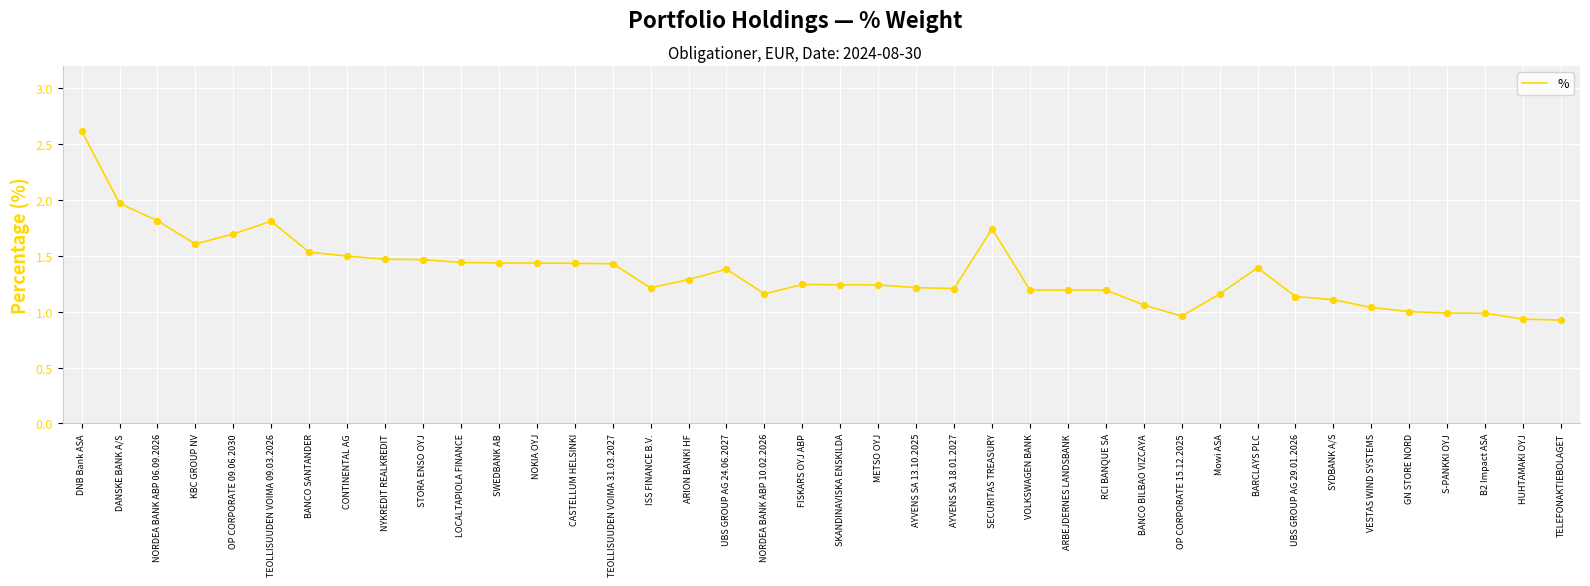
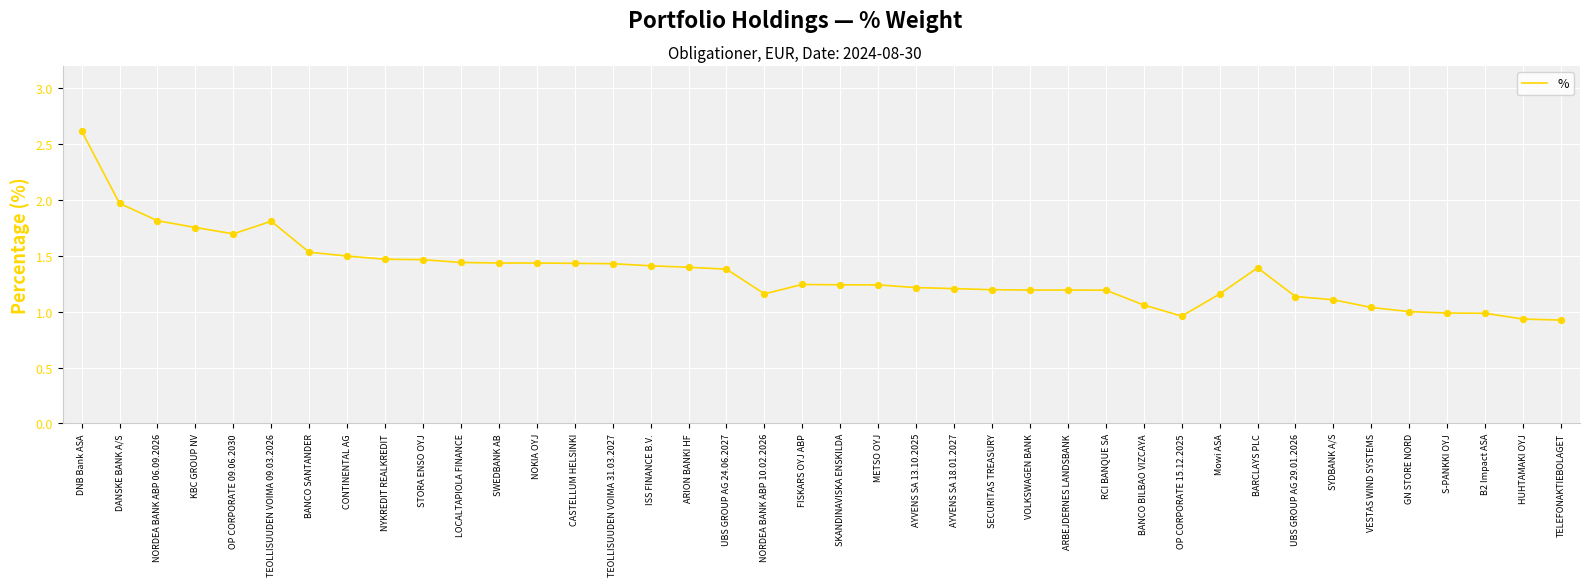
KBC GROUP NV: 1.61 -> 1.75
ISS FINANCE B.V.: 1.21 -> 1.41
ARION BANKI HF: 1.29 -> 1.40
SECURITAS TREASURY: 1.74 -> 1.20
